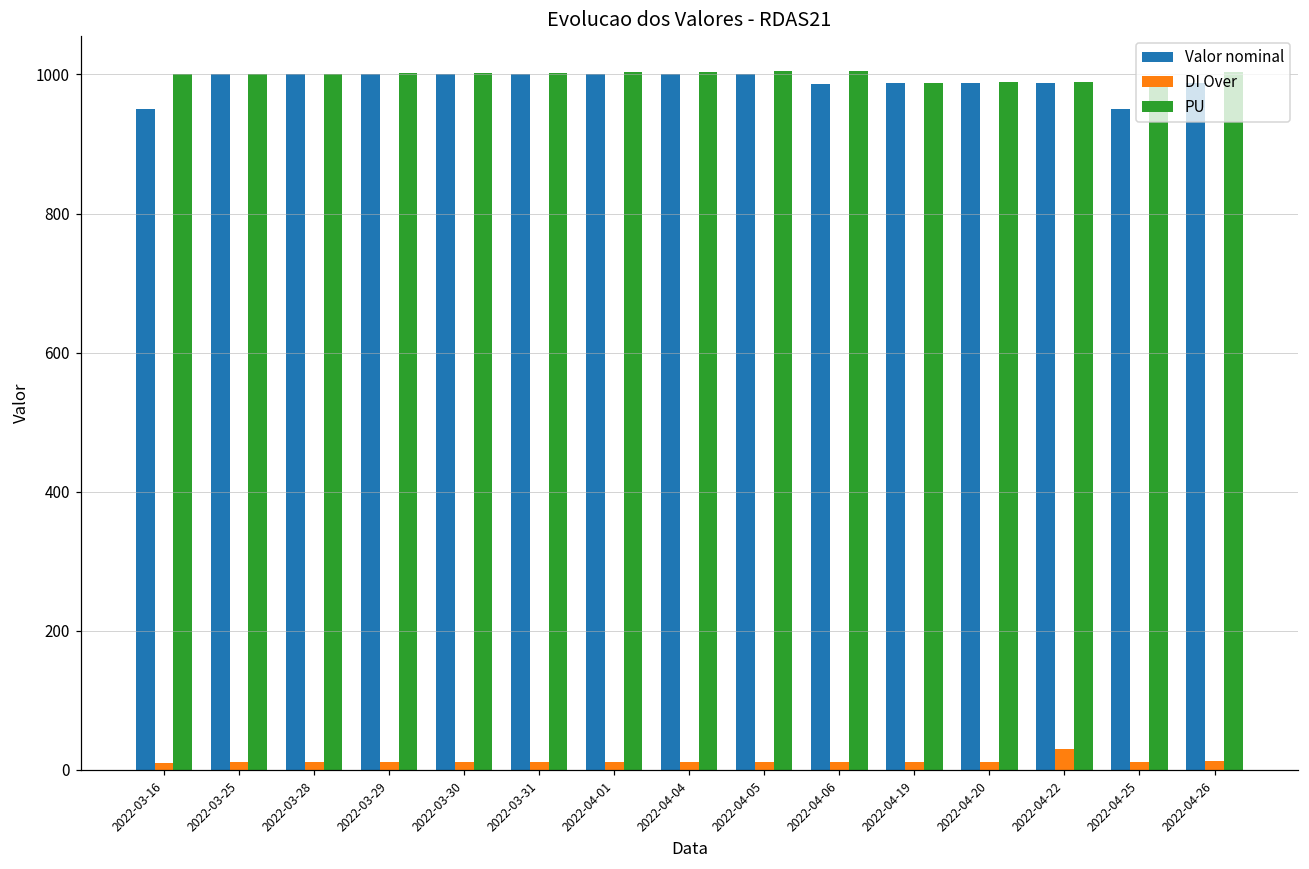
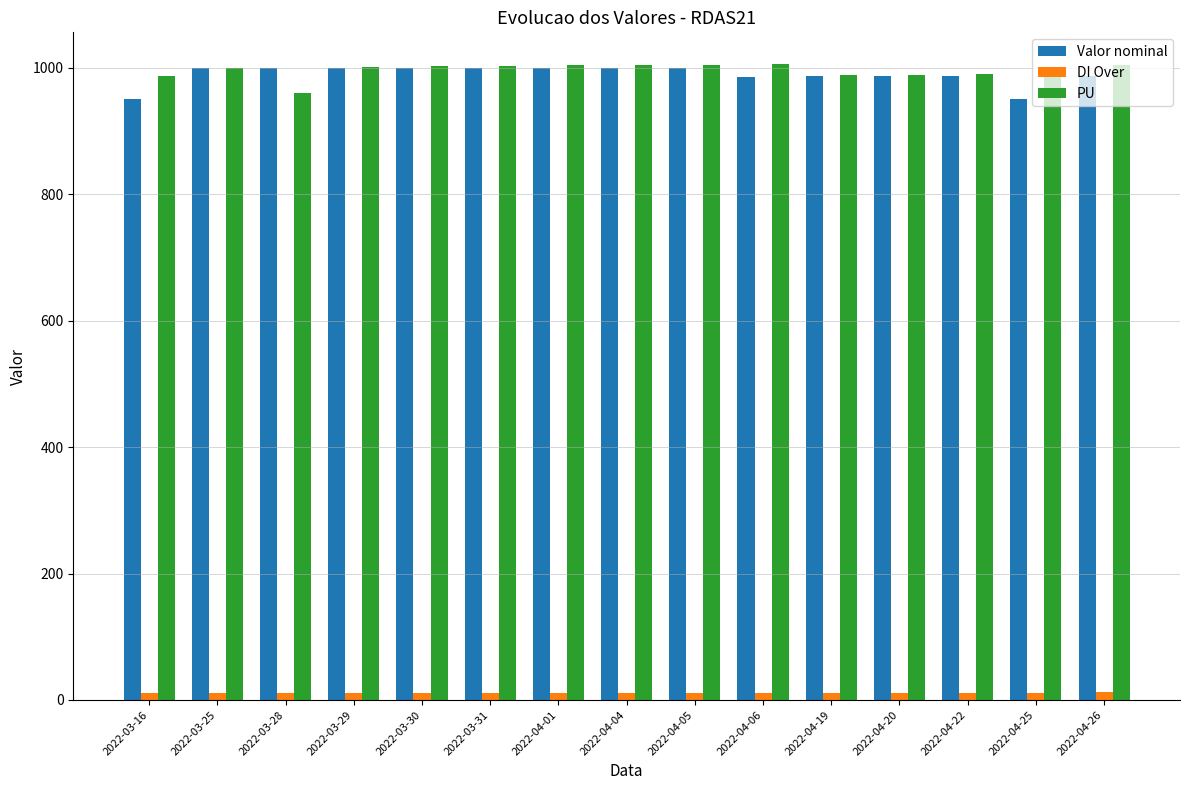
PU, 2022-03-16: 1000 -> 990
PU, 2022-03-28: 1000 -> 960
DI Over, 2022-04-22: 30 -> 10
